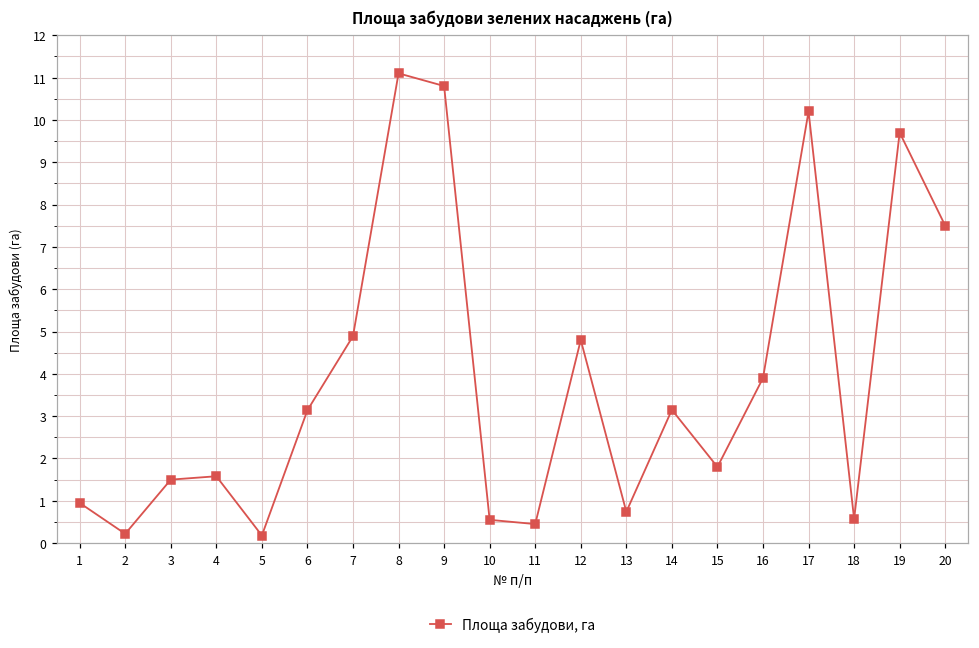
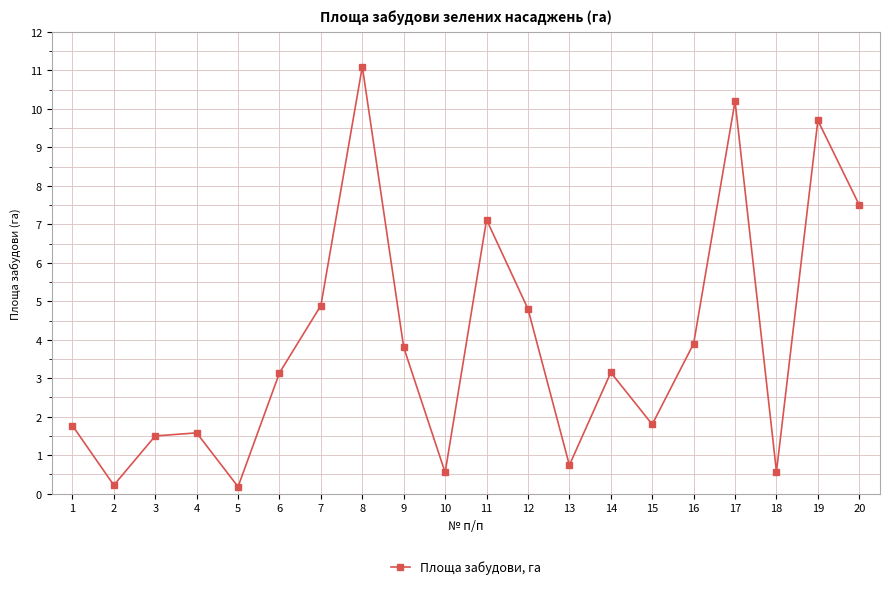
1: 1.0 -> 1.8
9: 10.8 -> 3.8
11: 0.5 -> 7.1
